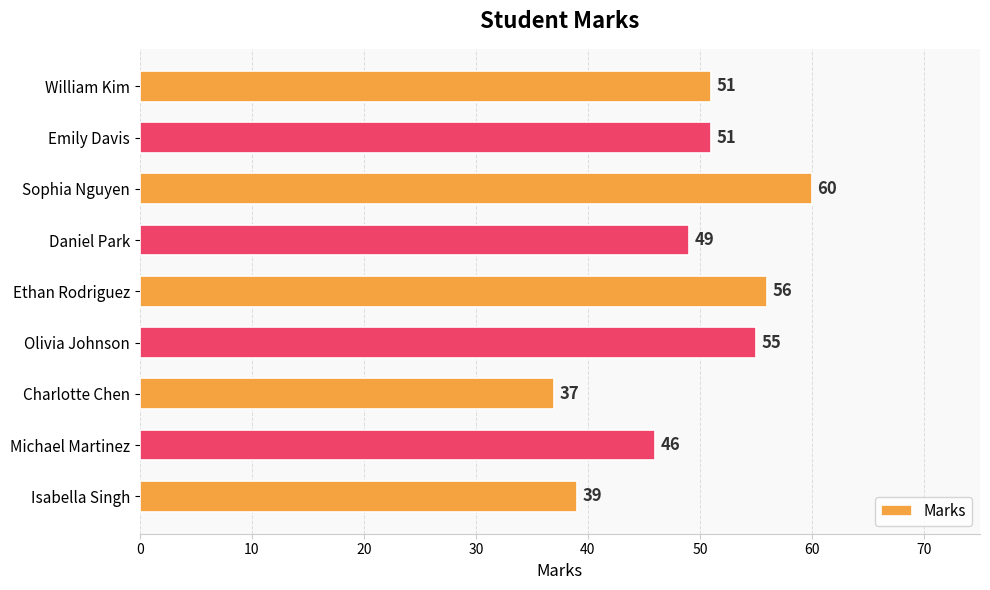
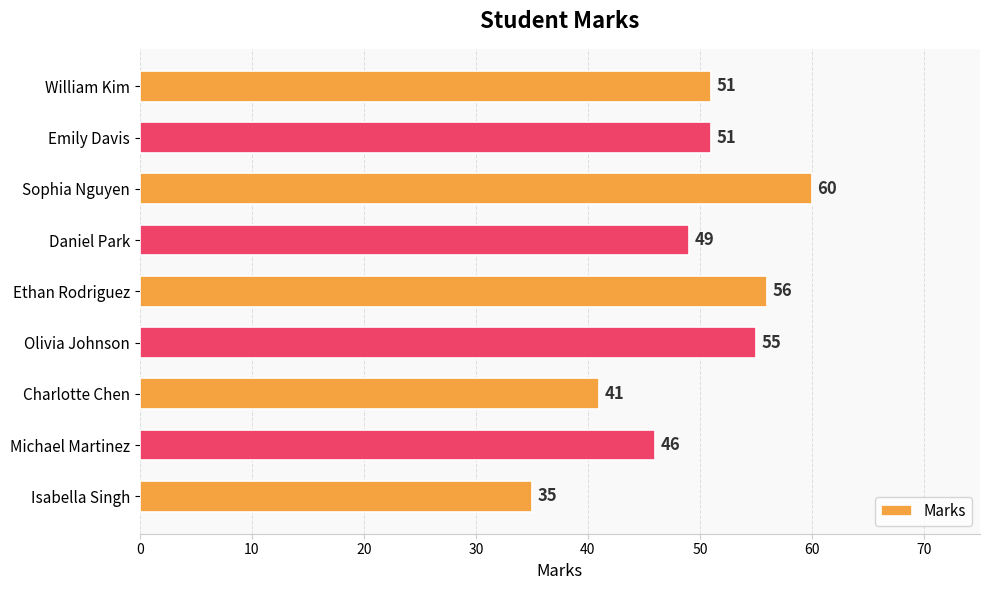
Charlotte Chen: 37 -> 41
Isabella Singh: 39 -> 35
